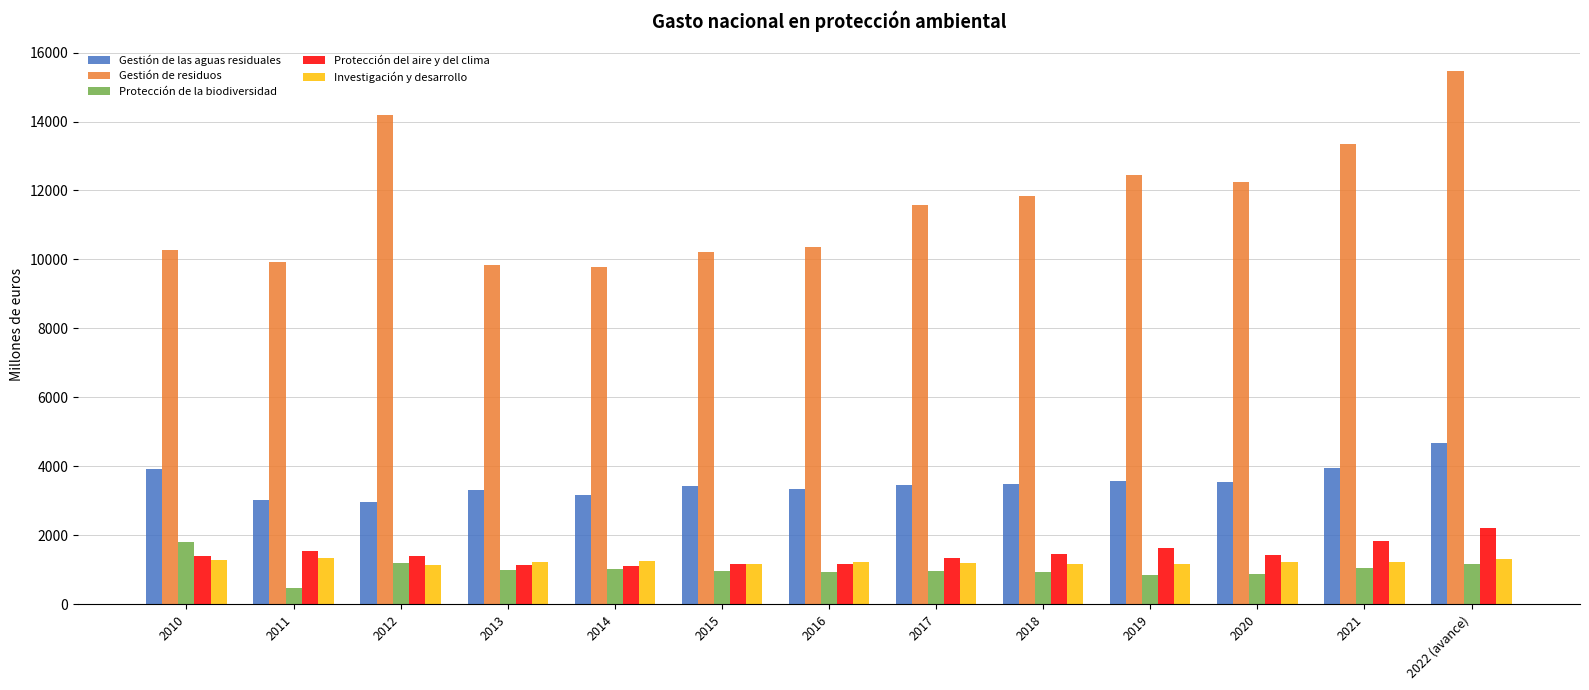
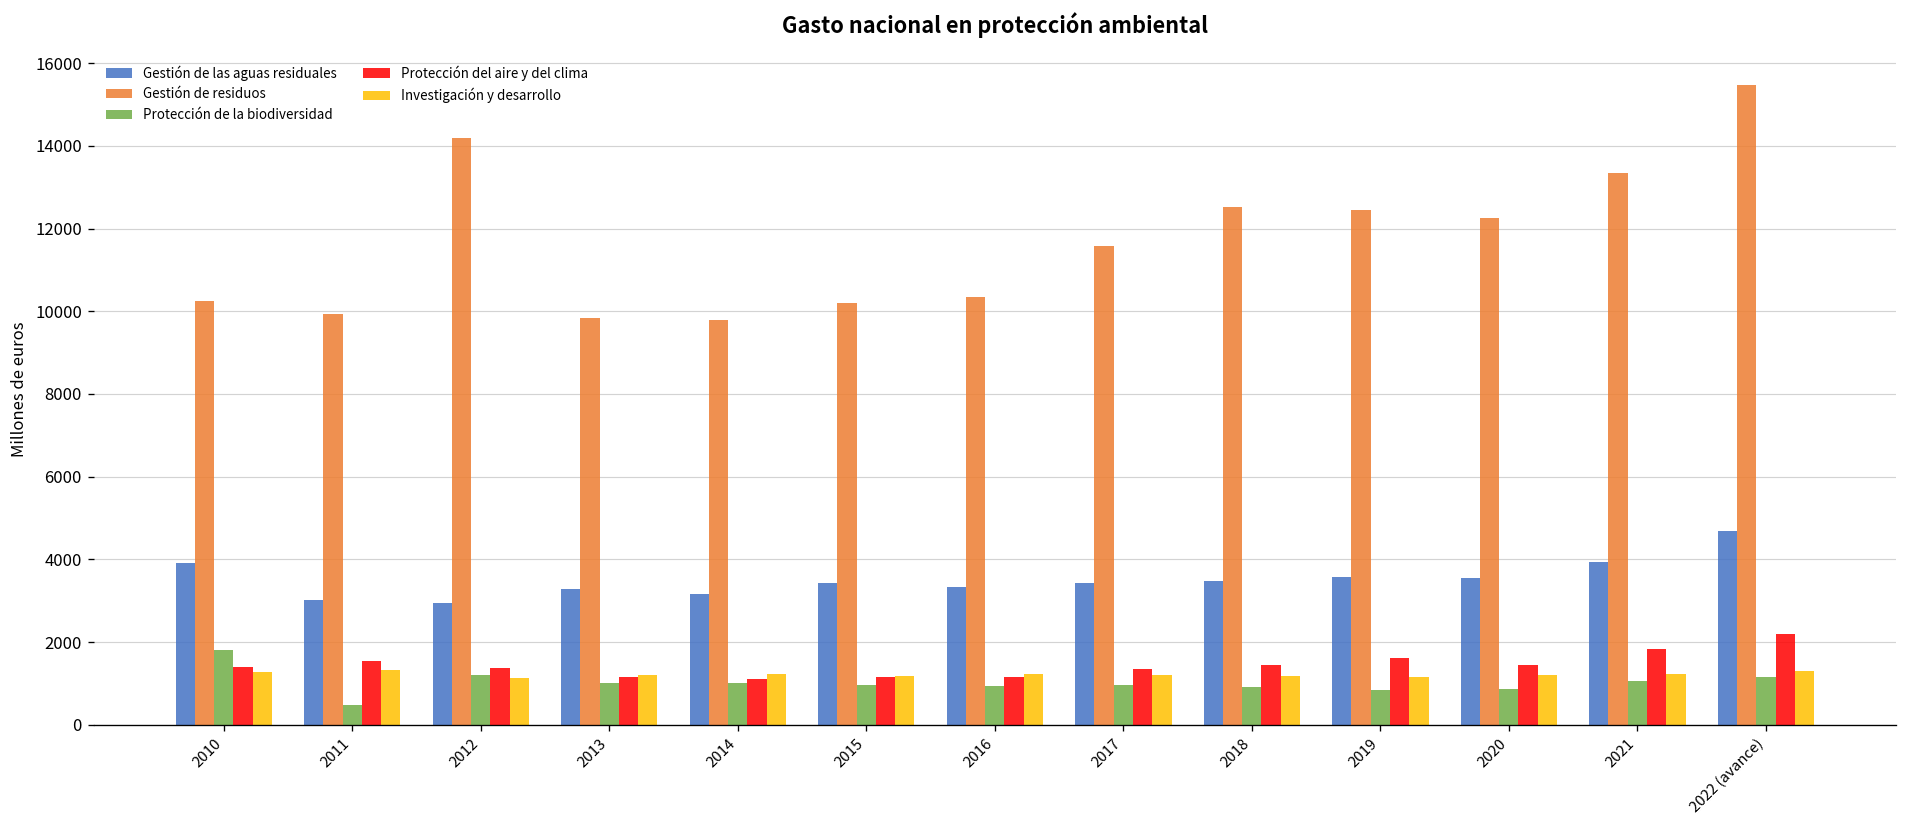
Gestión de residuos, 2018: 11800 -> 12500
